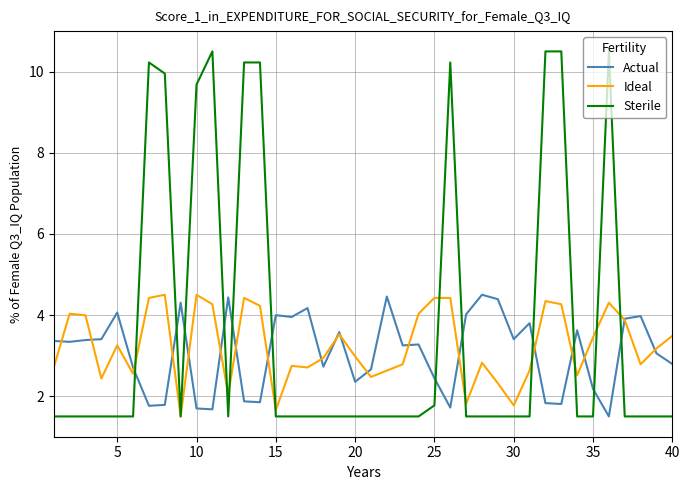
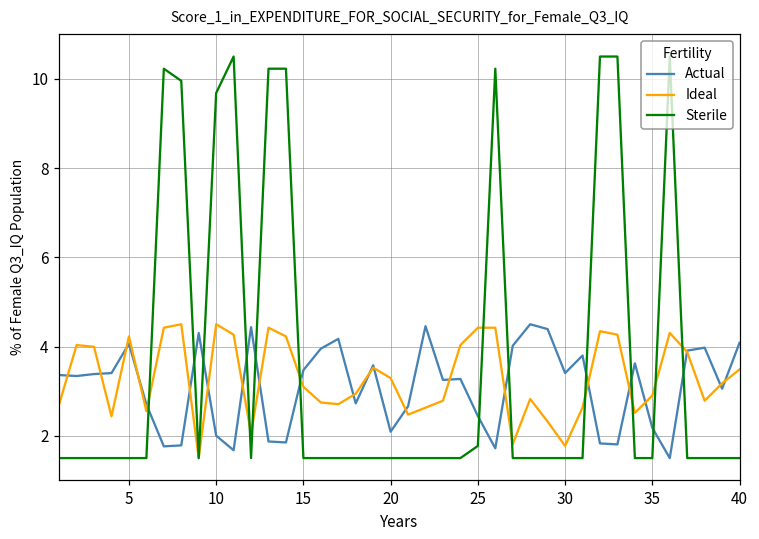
Ideal, 5: 3.3 -> 4.2
Actual, 10: 1.7 -> 2.0
Actual, 15: 4.0 -> 3.5
Ideal, 15: 1.7 -> 3.1
Actual, 20: 2.4 -> 2.1
Ideal, 20: 3.0 -> 3.3
Ideal, 35: 3.4 -> 2.9
Actual, 40: 2.8 -> 4.1
